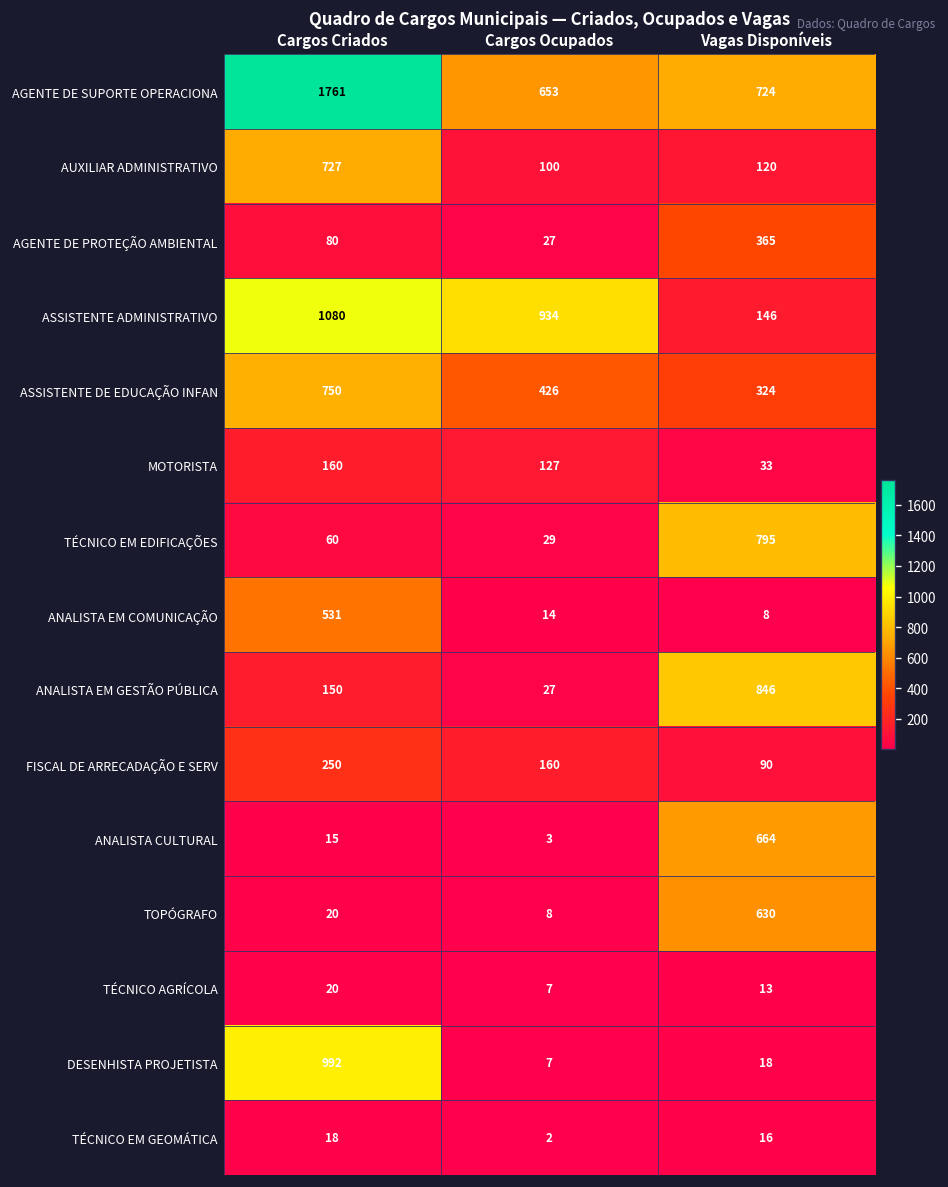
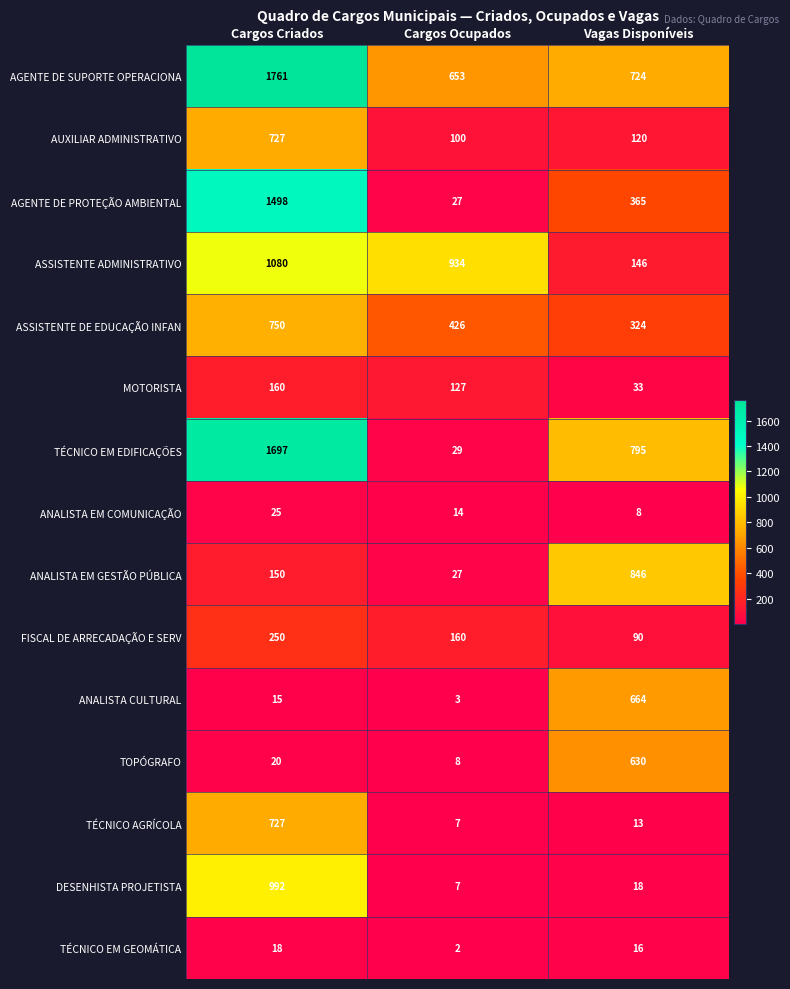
AGENTE DE PROTEÇÃO AMBIENTAL, Cargos Criados: 80 -> 1498
TÉCNICO EM EDIFICAÇÕES, Cargos Criados: 60 -> 1697
ANALISTA EM COMUNICAÇÃO, Cargos Criados: 531 -> 25
TÉCNICO AGRÍCOLA, Cargos Criados: 20 -> 727
